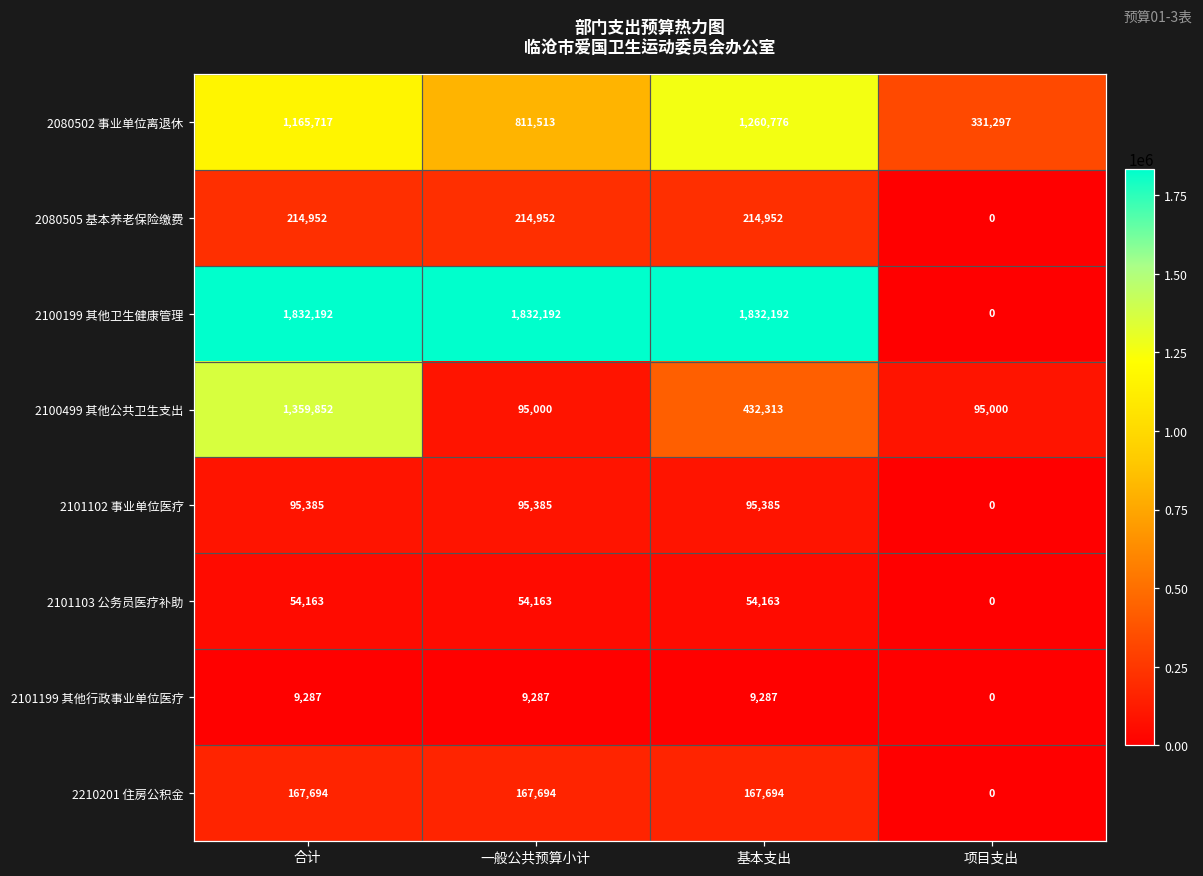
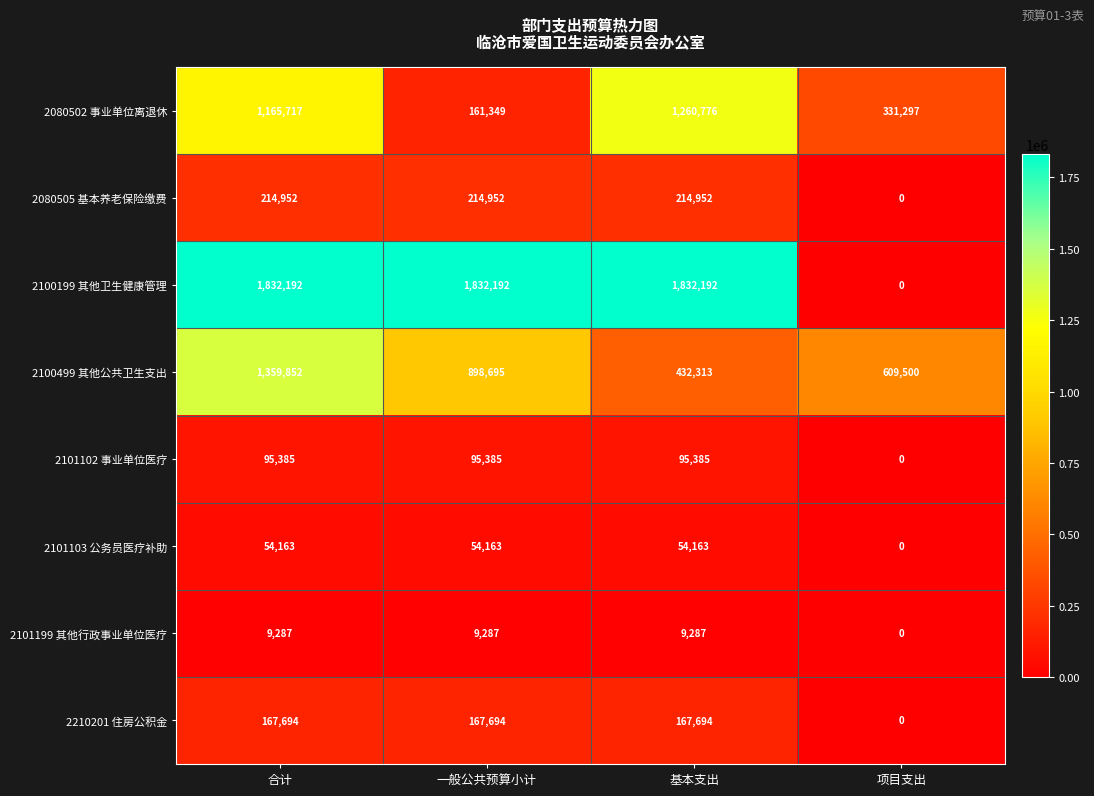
2080502 事业单位离退休, 一般公共预算小计: 811,513 -> 161,349
2100499 其他公共卫生支出, 一般公共预算小计: 95,000 -> 898,695
2100499 其他公共卫生支出, 项目支出: 95,000 -> 609,500
